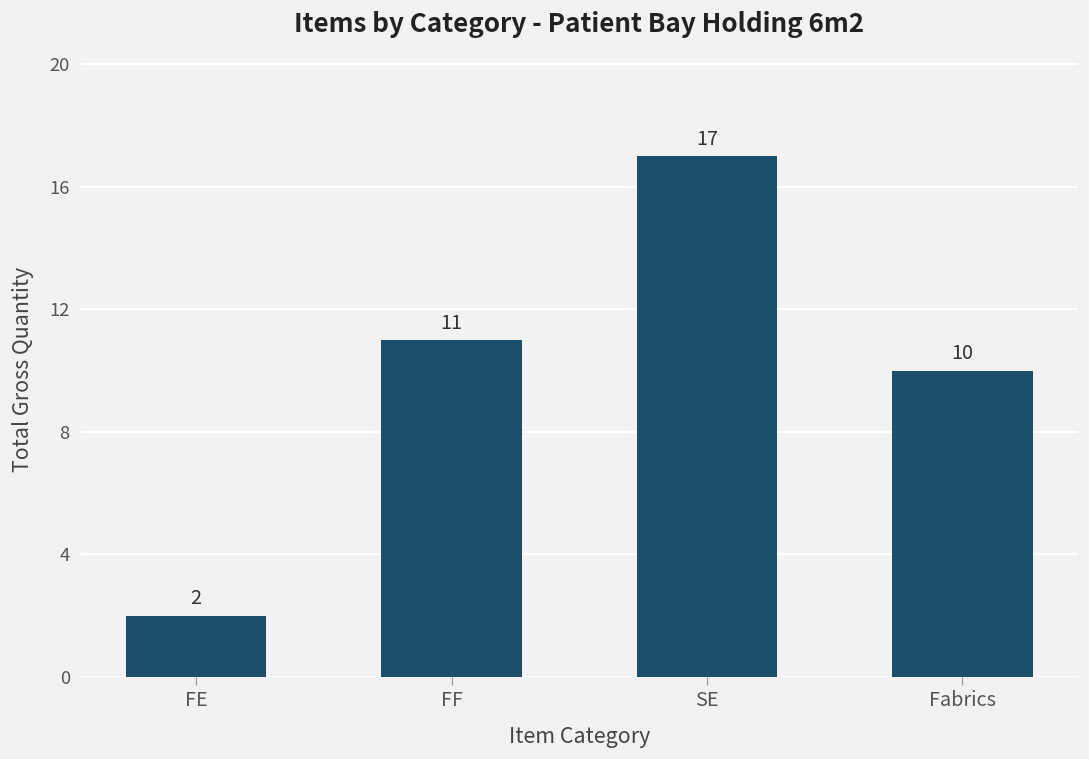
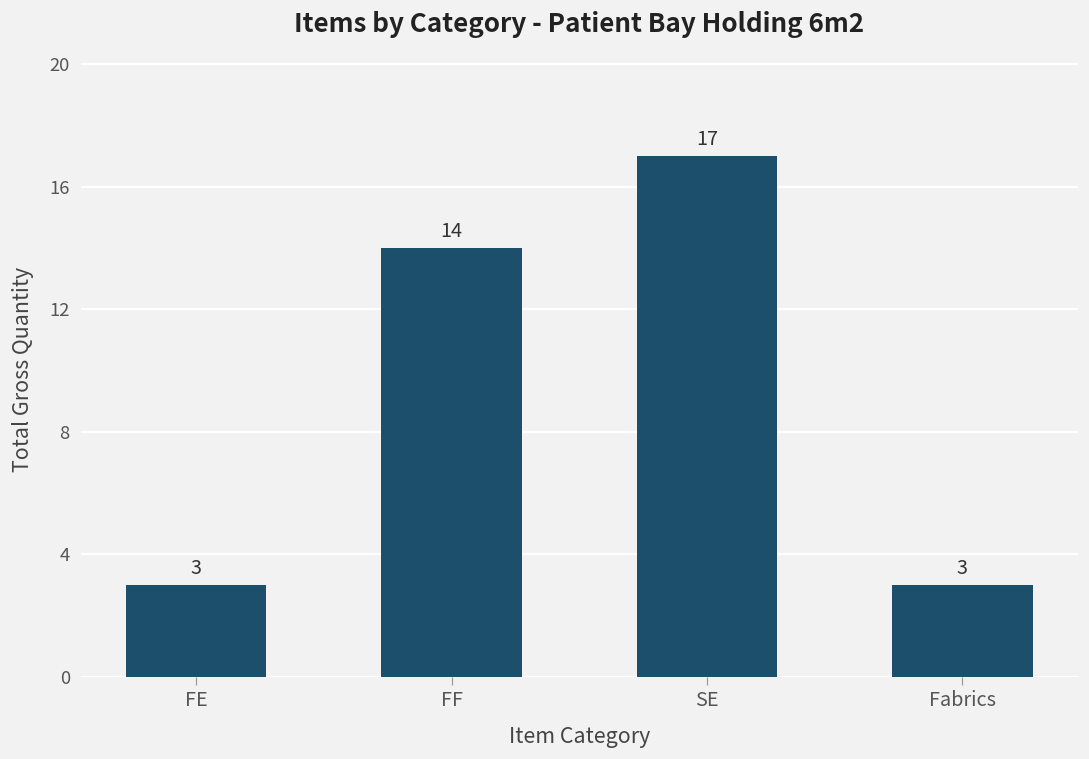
FE: 2 -> 3
FF: 11 -> 14
Fabrics: 10 -> 3
